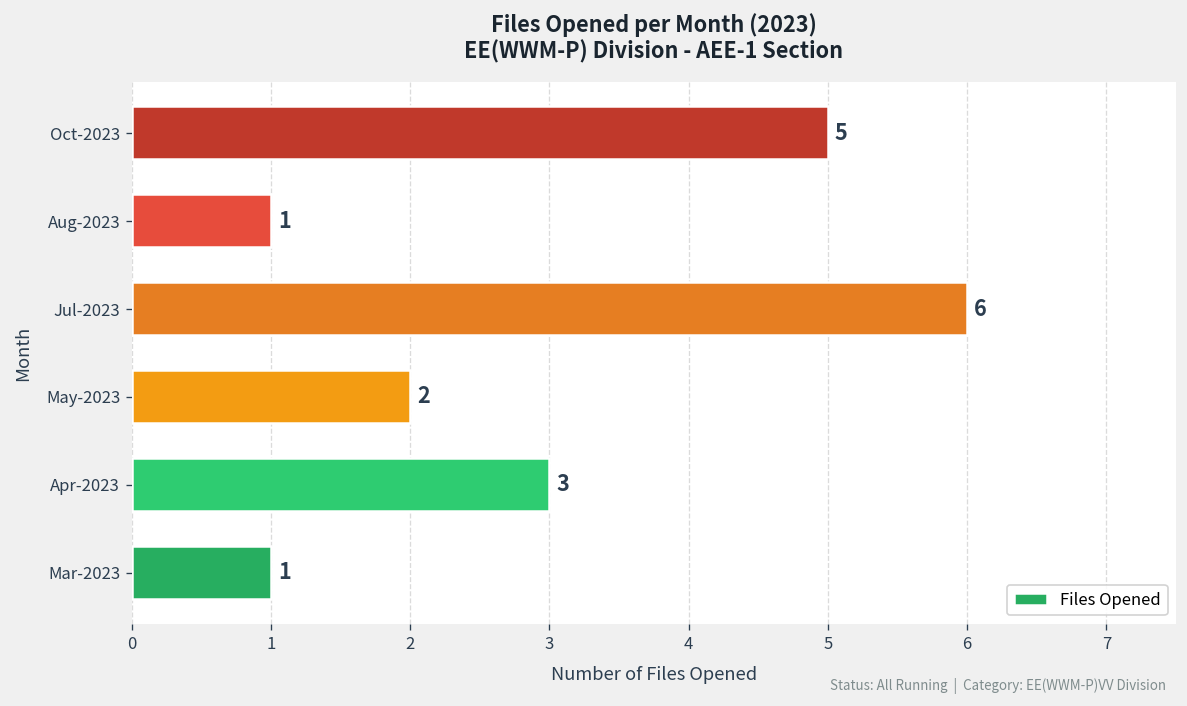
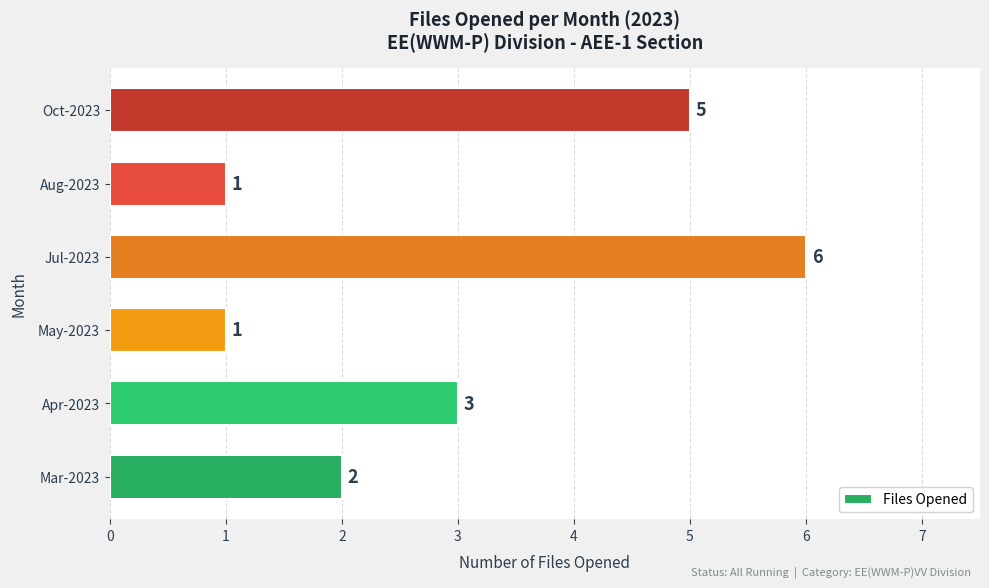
May-2023: 2 -> 1
Mar-2023: 1 -> 2
